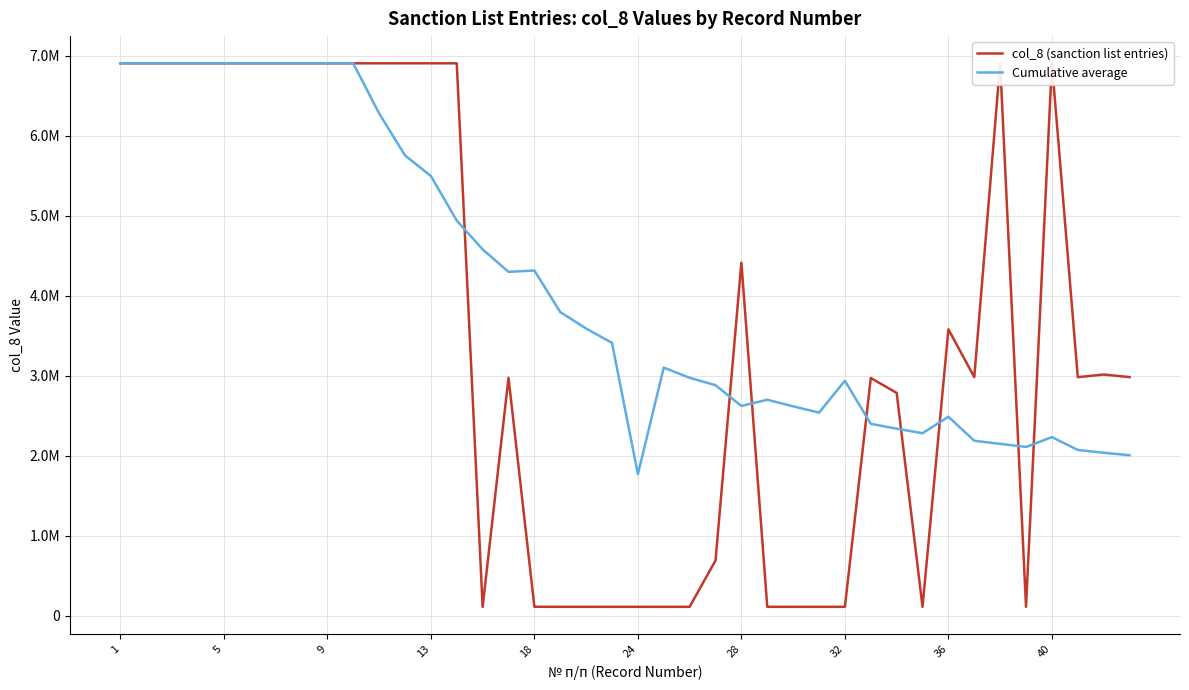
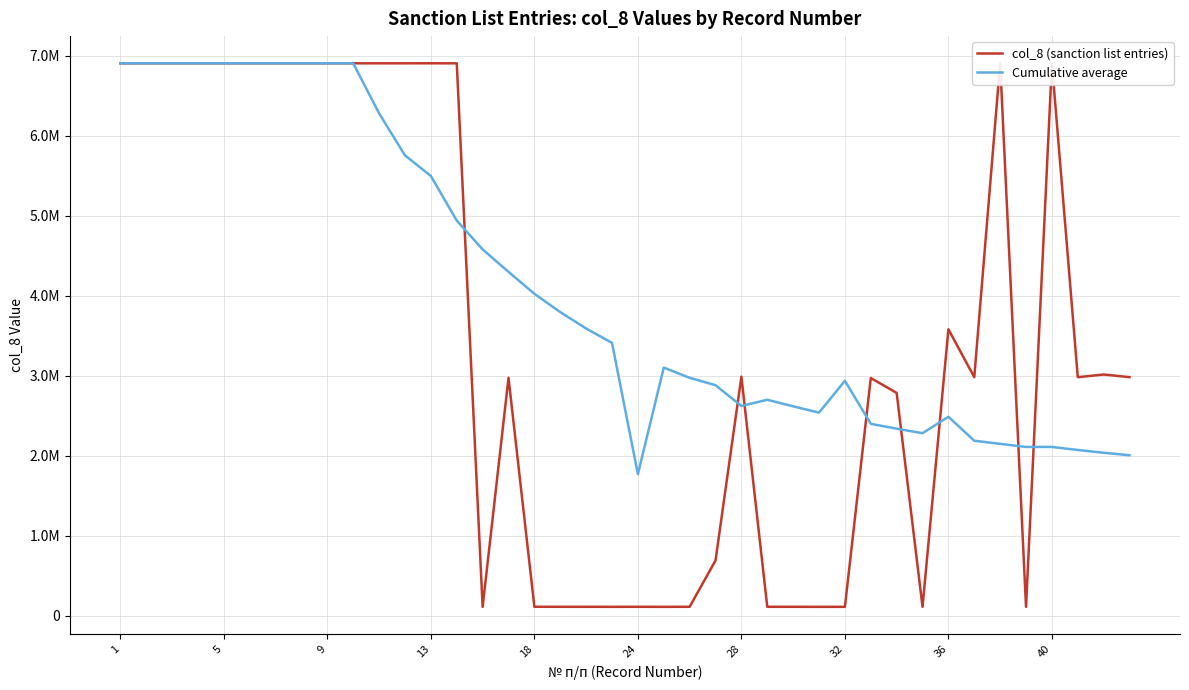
Cumulative average, 18: 4300000 -> 4000000
col_8 (sanction list entries), 28: 4400000 -> 3000000
Cumulative average, 40: 2200000 -> 2100000
